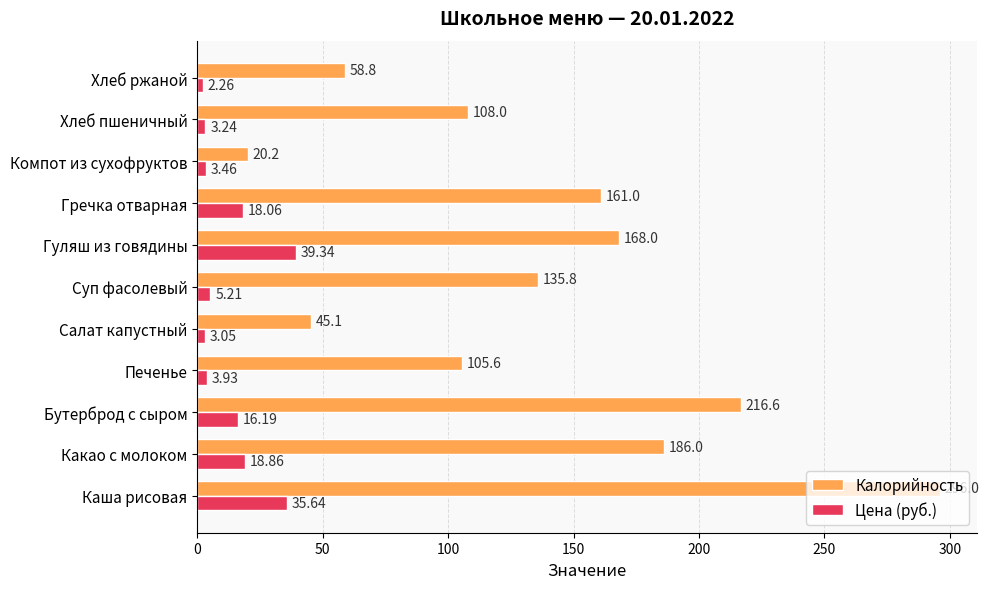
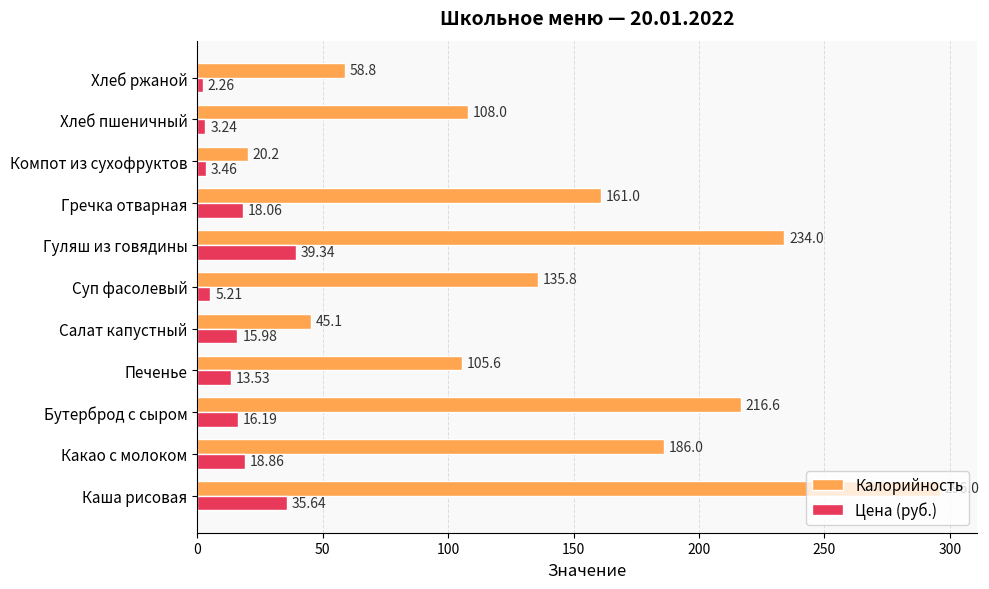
Калорийность, Гуляш из говядины: 168.0 -> 234.0
Цена (руб.), Салат капустный: 3.05 -> 15.98
Цена (руб.), Печенье: 3.93 -> 13.53
